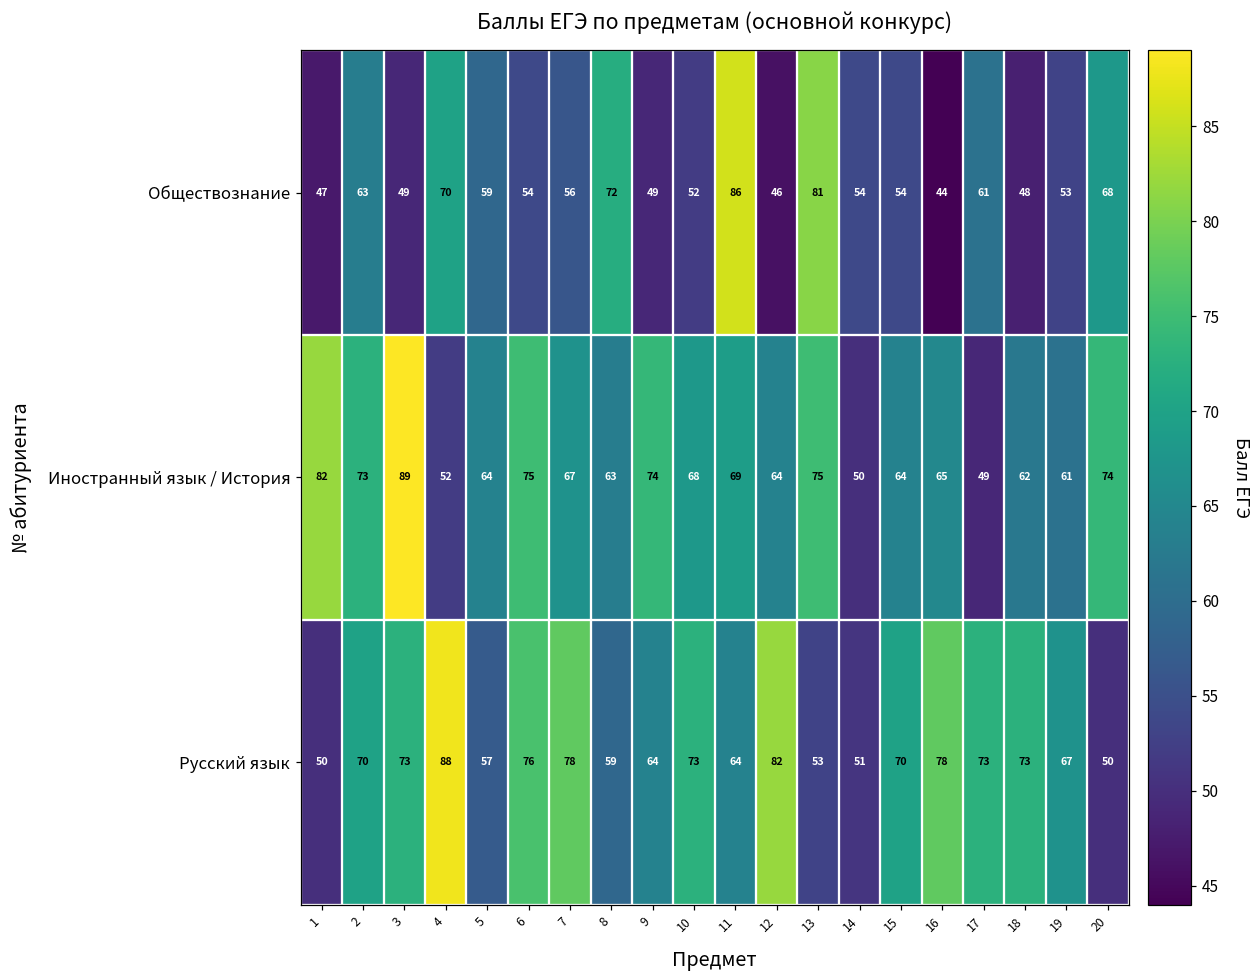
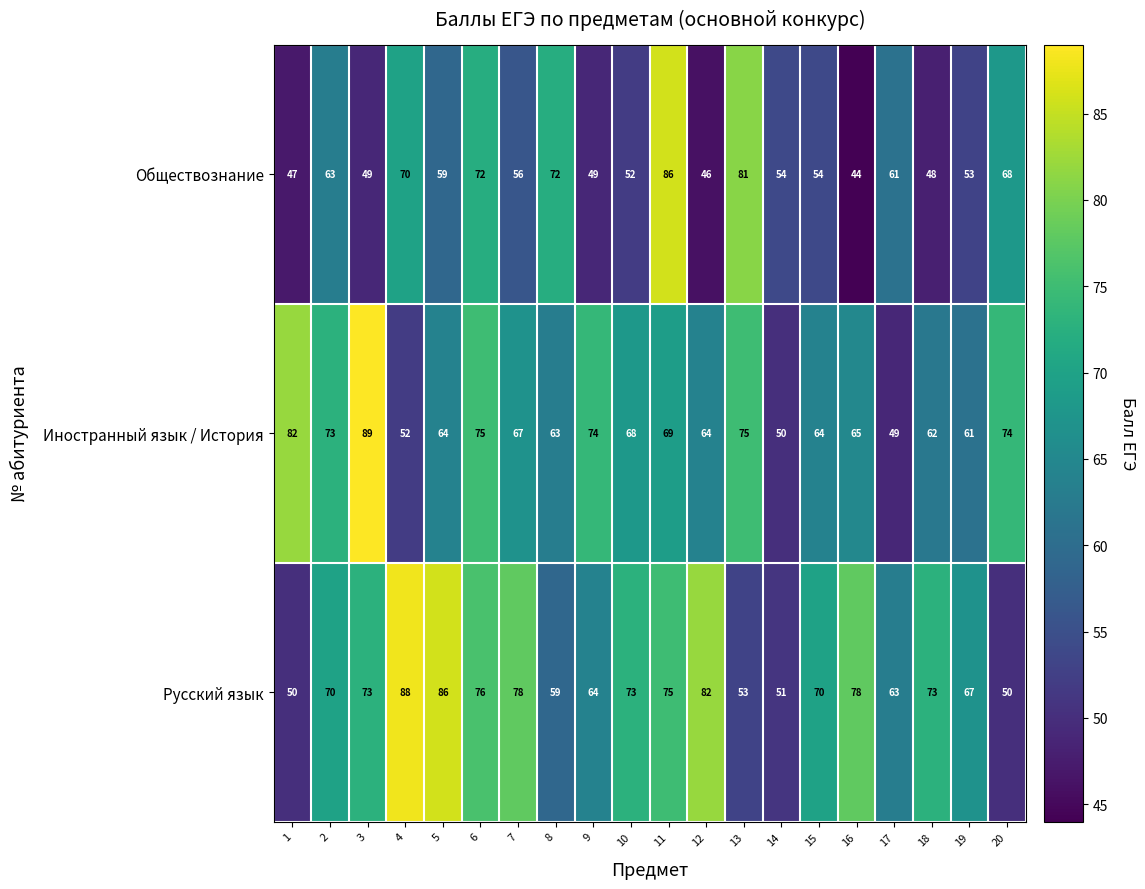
Обществознание, 6: 54 -> 72
Русский язык, 5: 57 -> 86
Русский язык, 11: 64 -> 75
Русский язык, 17: 73 -> 63
